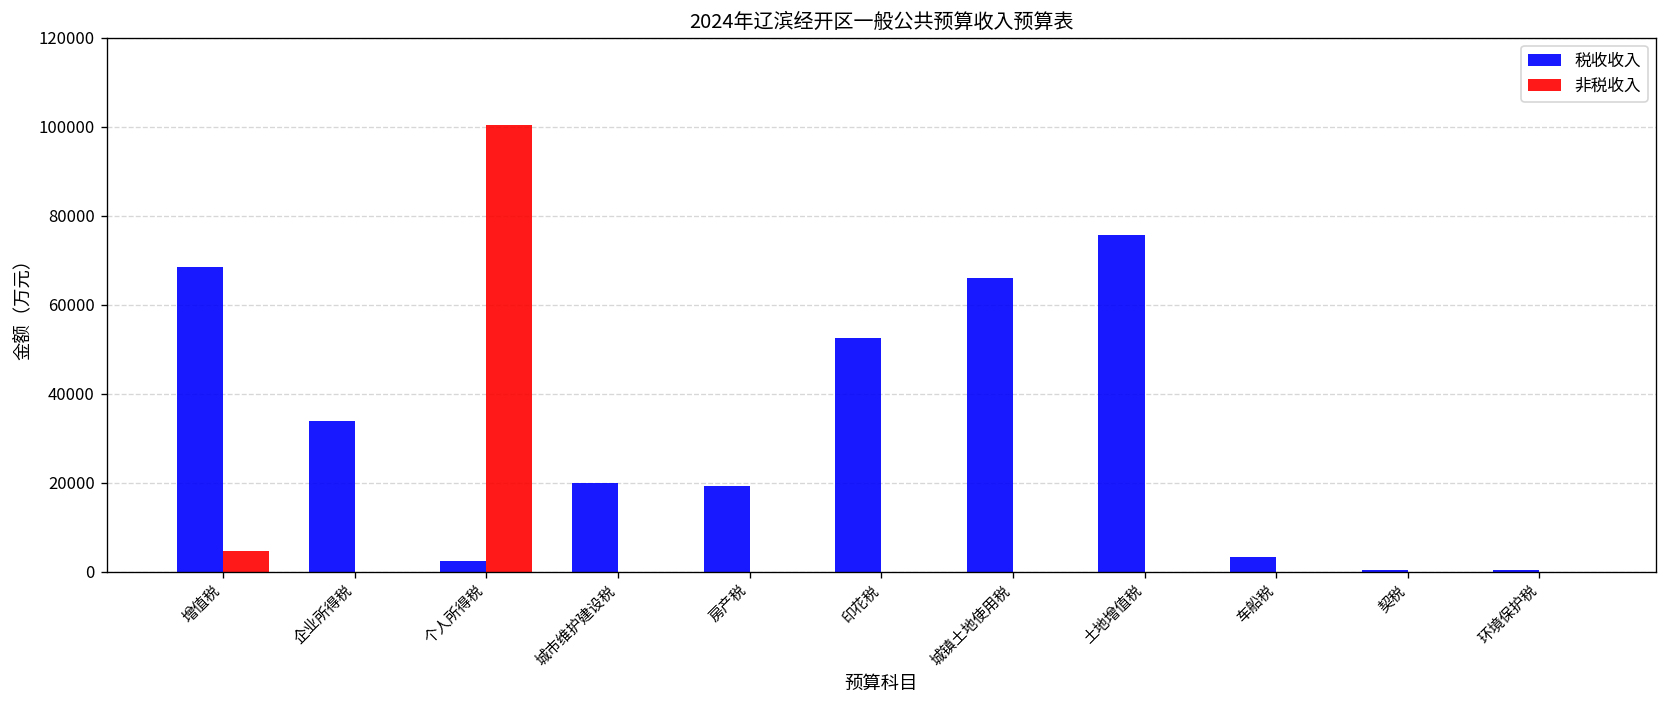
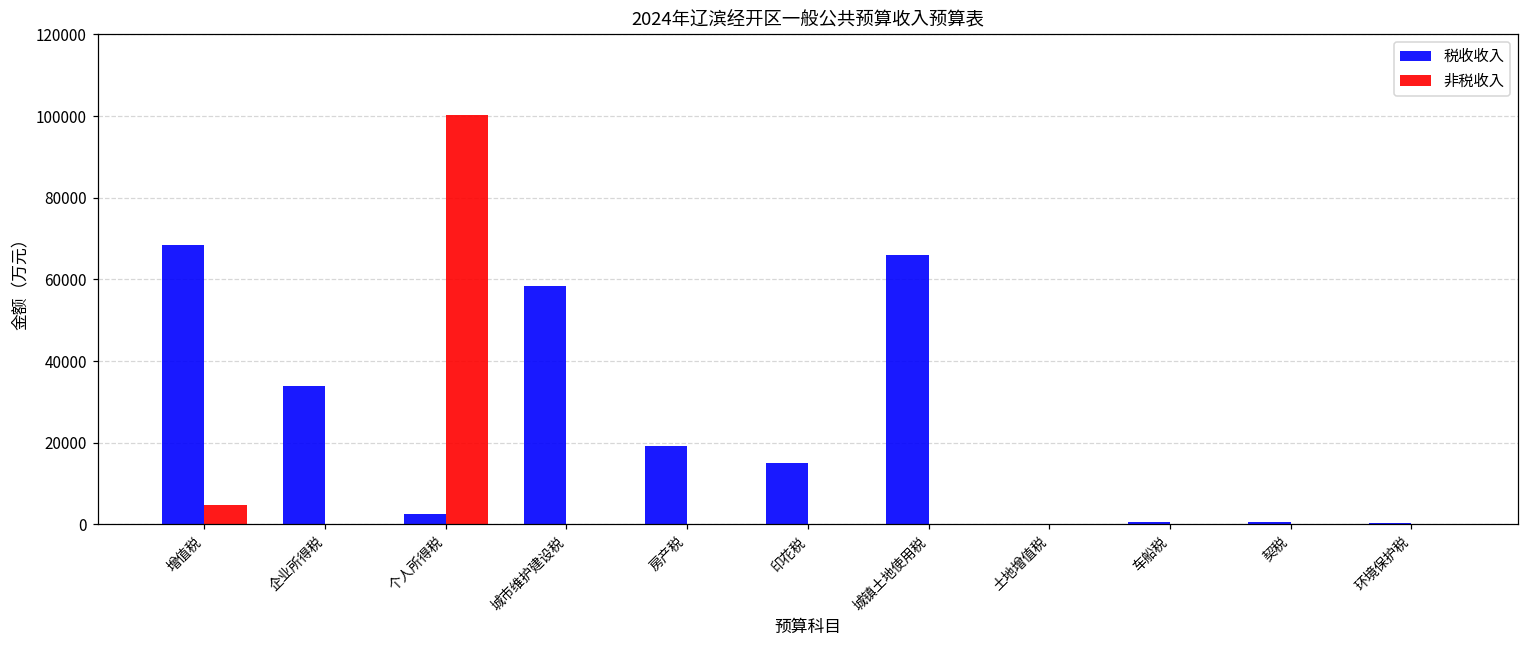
税收收入, 城市维护建设税: 20000 -> 58000
税收收入, 印花税: 52000 -> 15000
税收收入, 土地增值税: 76000 -> 0
税收收入, 车船税: 3000 -> 1000
